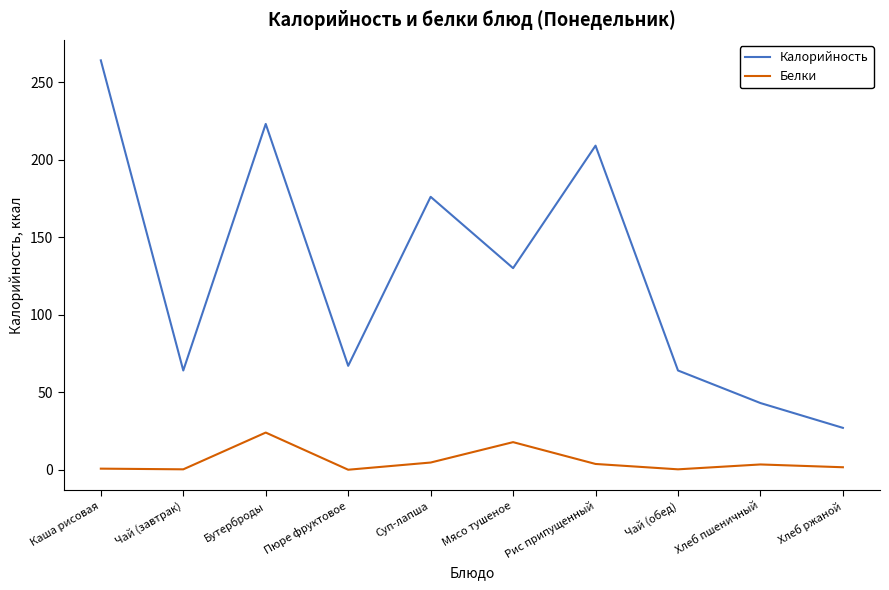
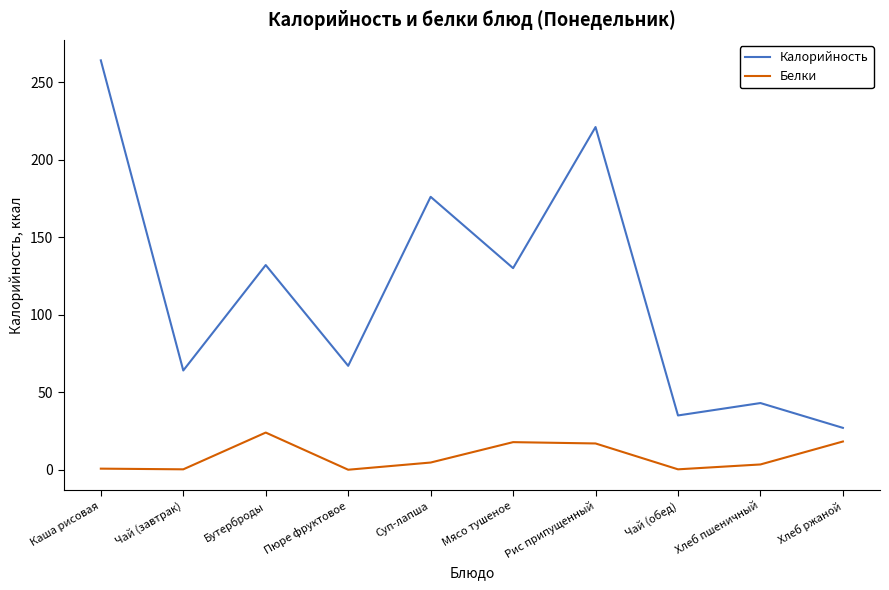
Калорийность, Бутерброды: 223 -> 132
Калорийность, Рис припущенный: 209 -> 221
Белки, Рис припущенный: 4 -> 17
Калорийность, Чай (обед): 64 -> 35
Белки, Хлеб ржаной: 2 -> 18
